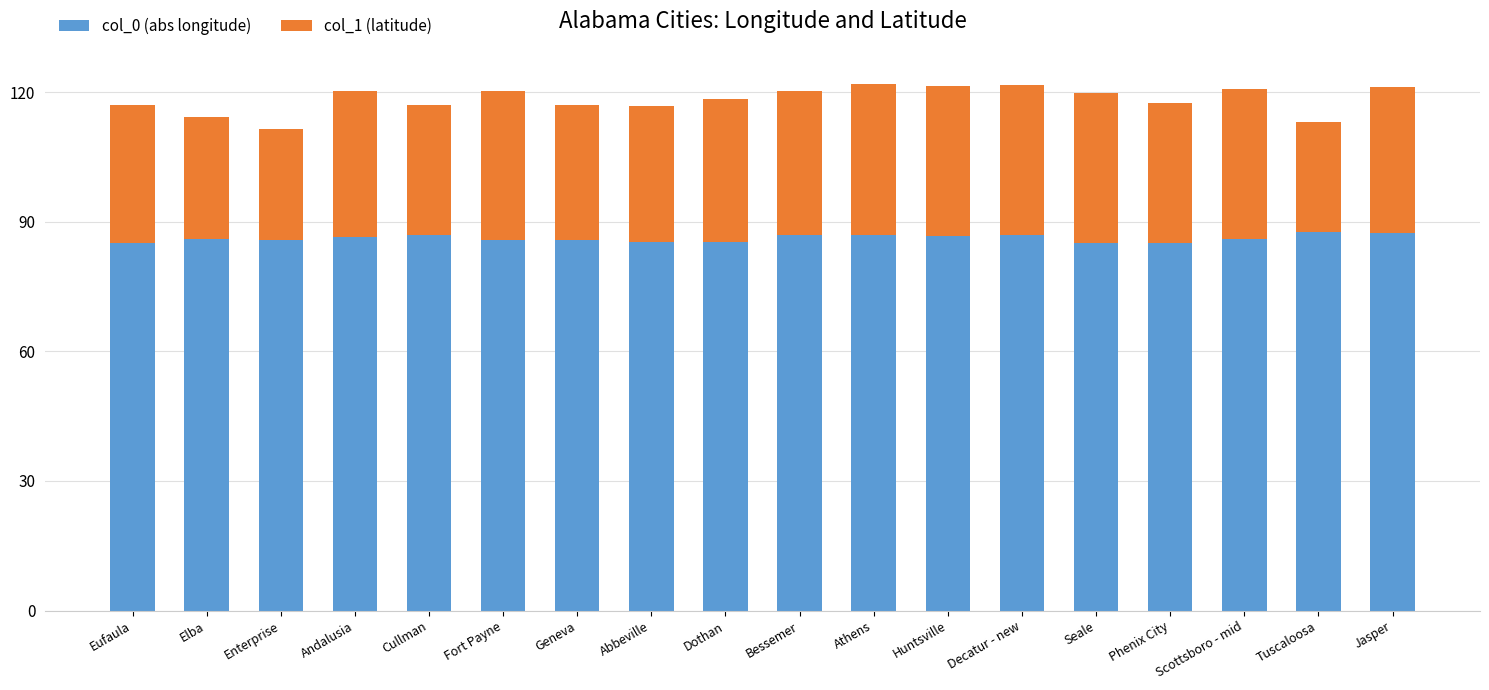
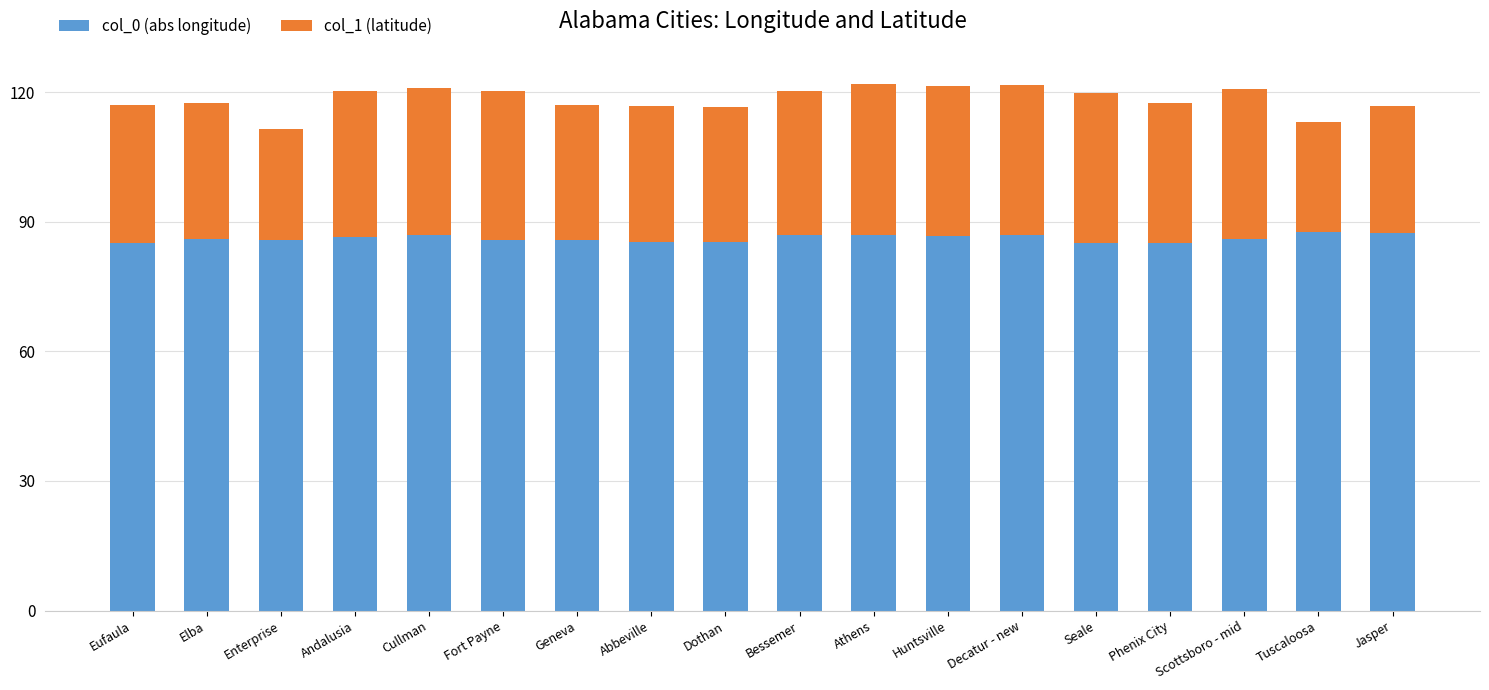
col_1 (latitude), Elba: 28 -> 31
col_1 (latitude), Cullman: 30 -> 34
col_1 (latitude), Dothan: 33 -> 31
col_1 (latitude), Jasper: 34 -> 29
